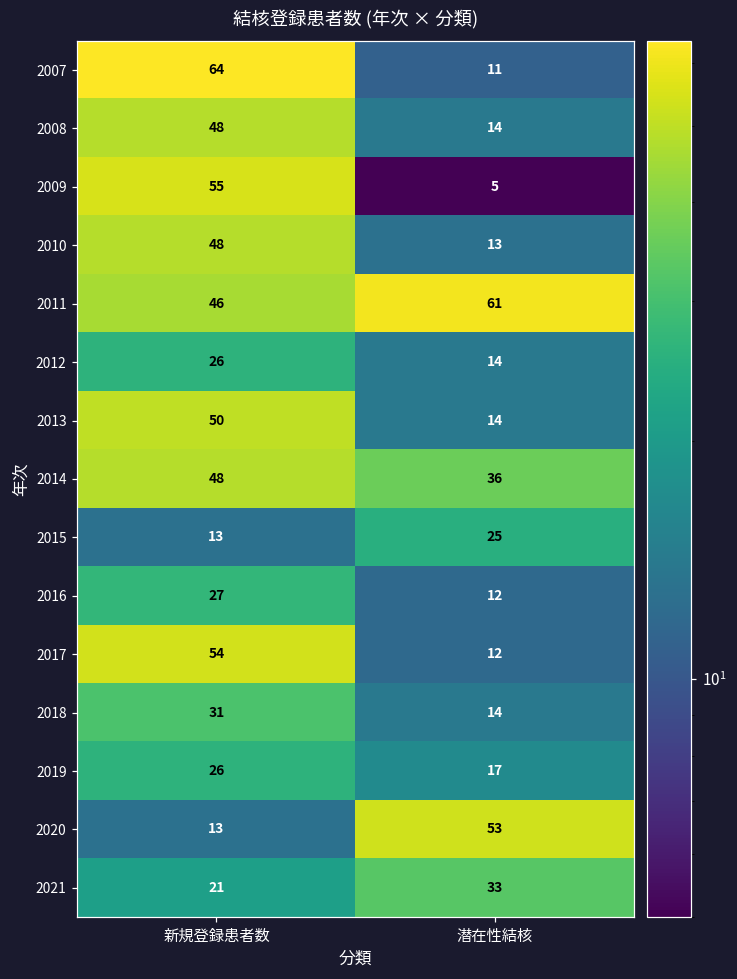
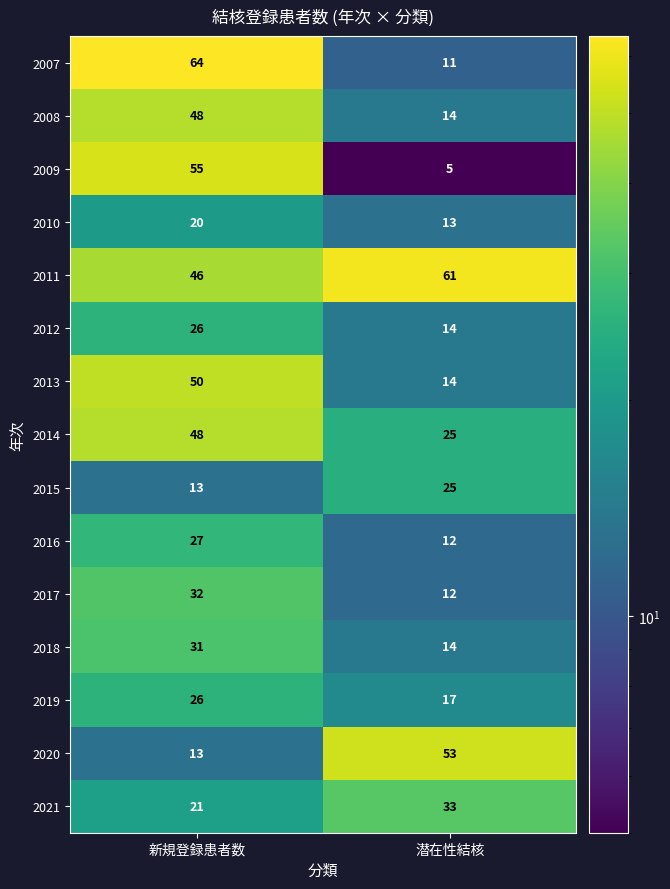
2010, 新規登録患者数: 48 -> 20
2014, 潜在性結核: 36 -> 25
2017, 新規登録患者数: 54 -> 32
